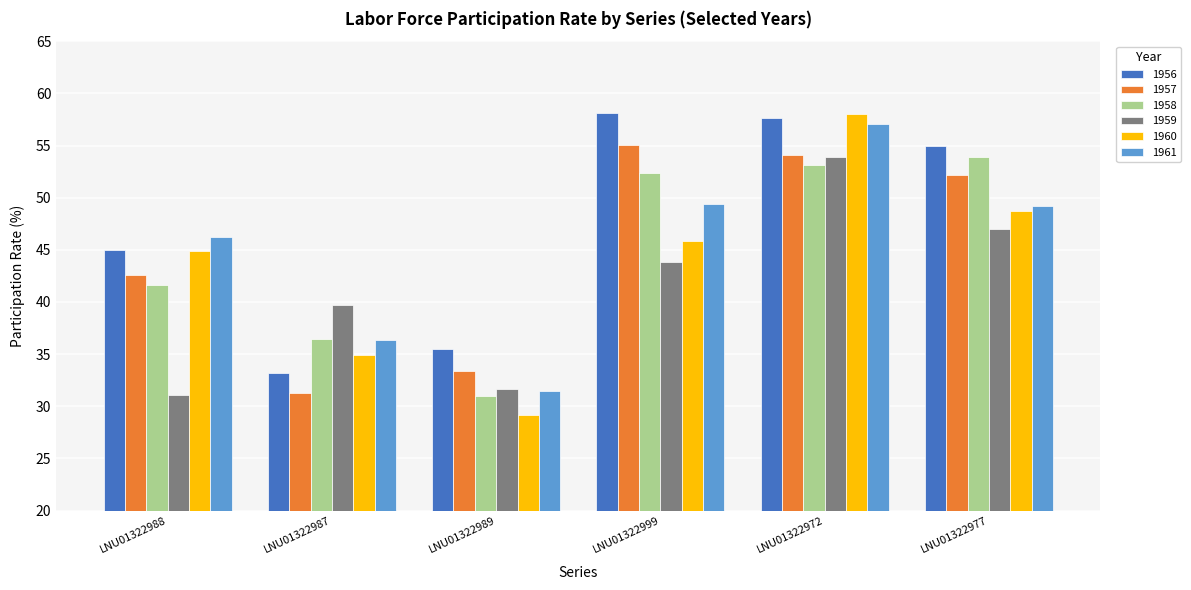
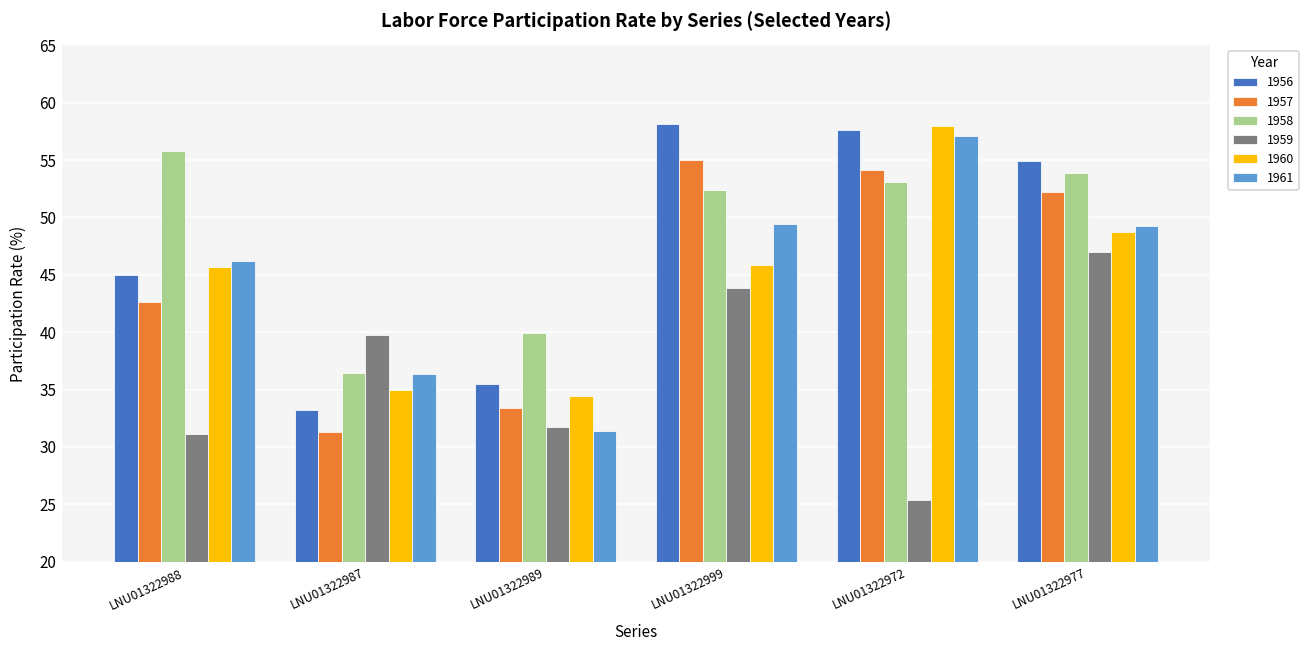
1958, LNU01322988: 41.6 -> 55.8
1960, LNU01322988: 44.9 -> 45.7
1958, LNU01322989: 31.0 -> 39.9
1960, LNU01322989: 29.2 -> 34.5
1959, LNU01322972: 53.9 -> 25.4
